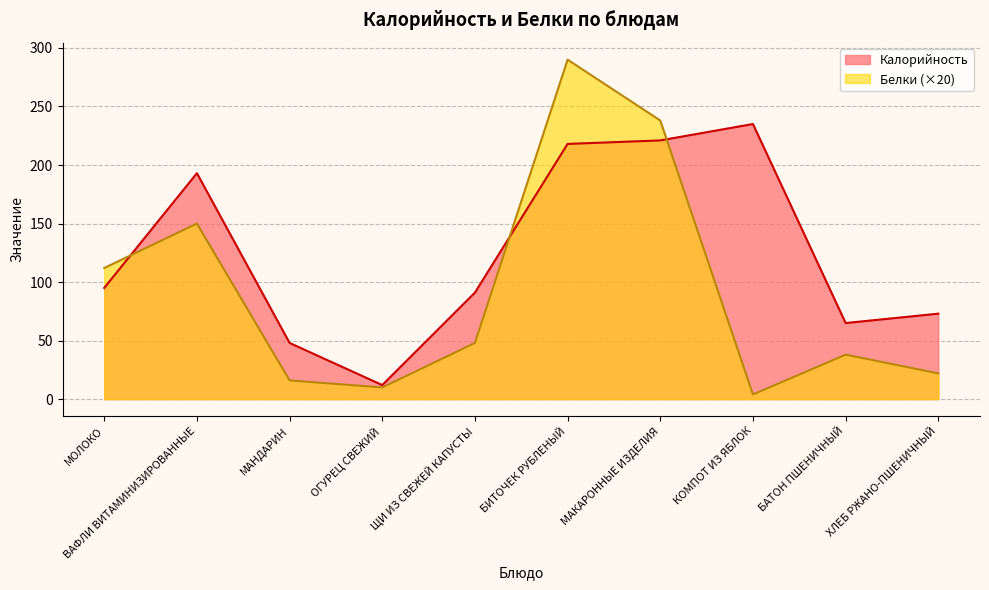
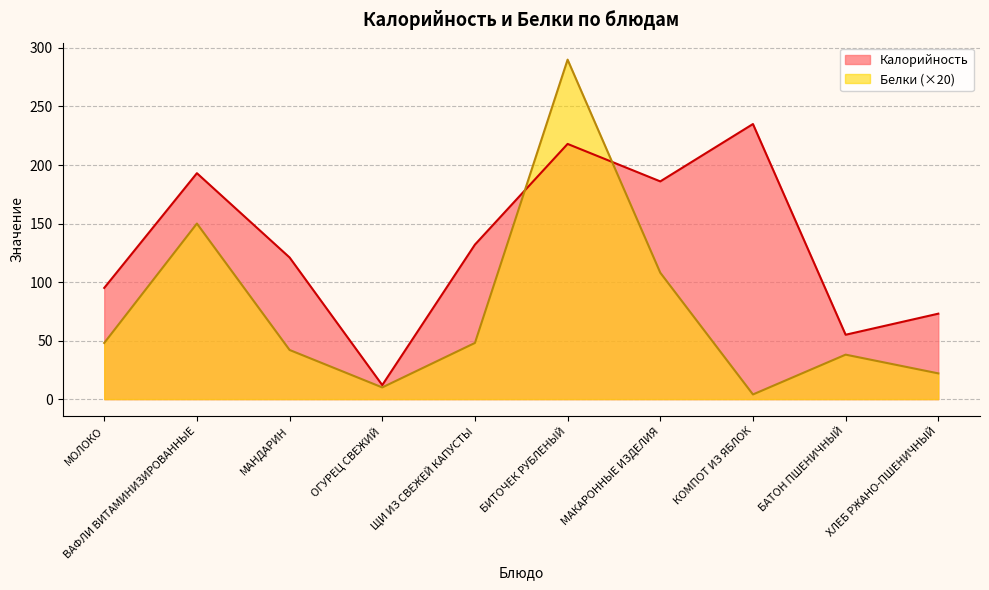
Белки (×20), МОЛОКО: 112 -> 48
Калорийность, МАНДАРИН: 48 -> 121
Белки (×20), МАНДАРИН: 16 -> 42
Калорийность, ЩИ ИЗ СВЕЖЕЙ КАПУСТЫ: 91 -> 132
Калорийность, МАКАРОННЫЕ ИЗДЕЛИЯ: 221 -> 186
Белки (×20), МАКАРОННЫЕ ИЗДЕЛИЯ: 238 -> 108
Калорийность, БАТОН ПШЕНИЧНЫЙ: 65 -> 55
